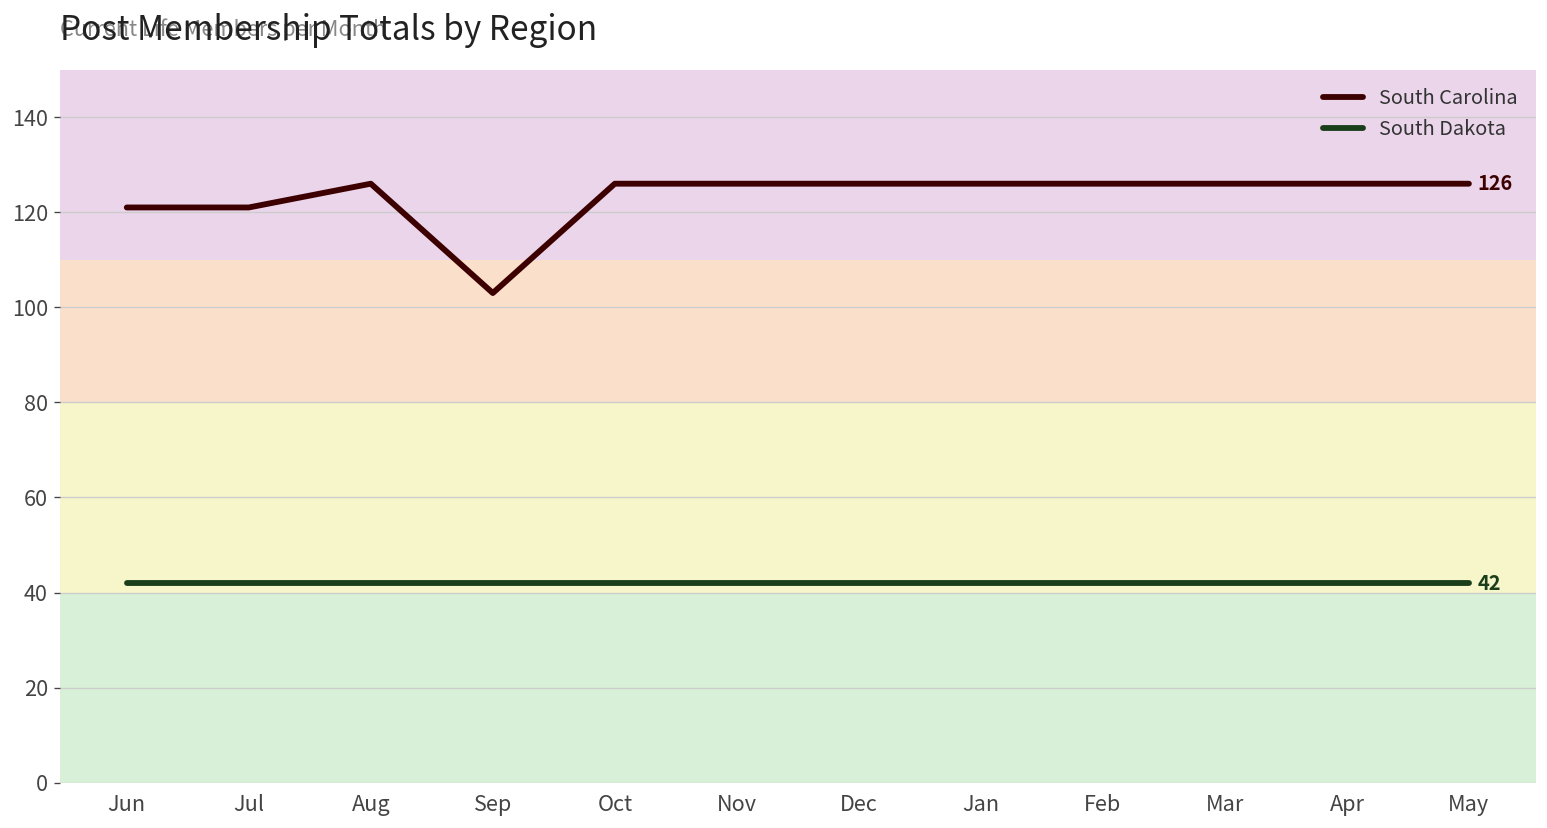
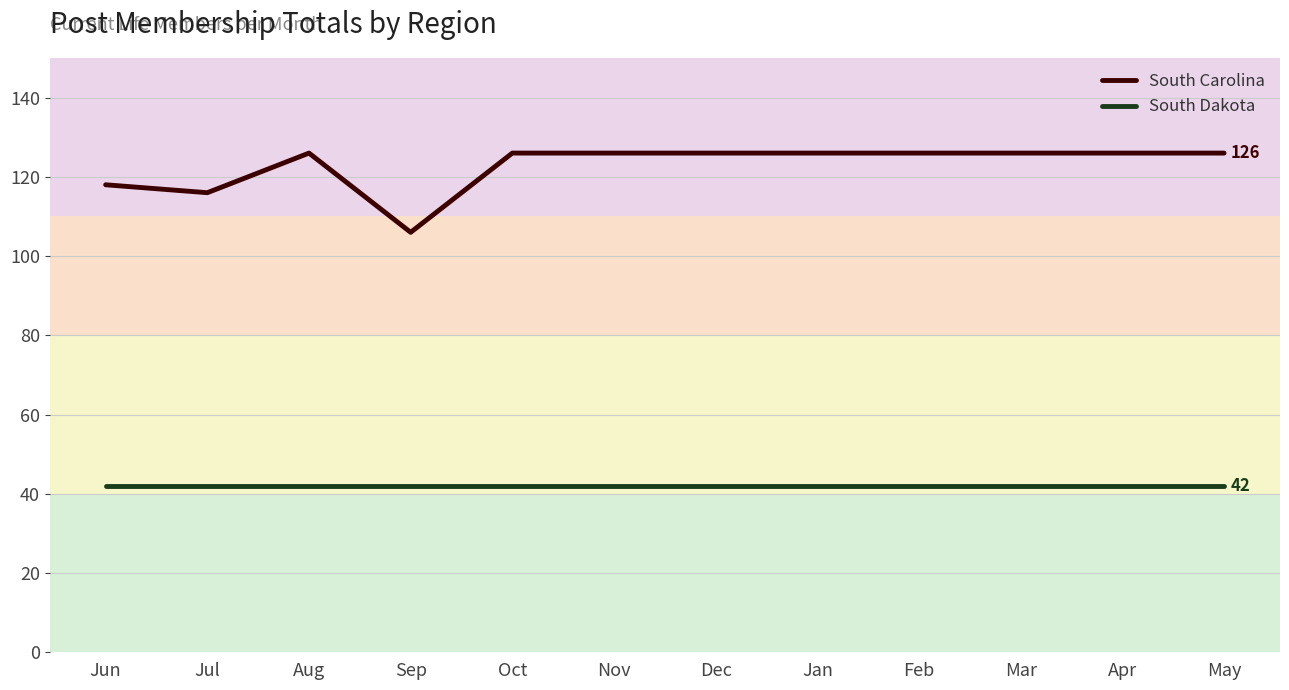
South Carolina, Jun: 121 -> 118
South Carolina, Jul: 121 -> 116
South Carolina, Sep: 103 -> 106
